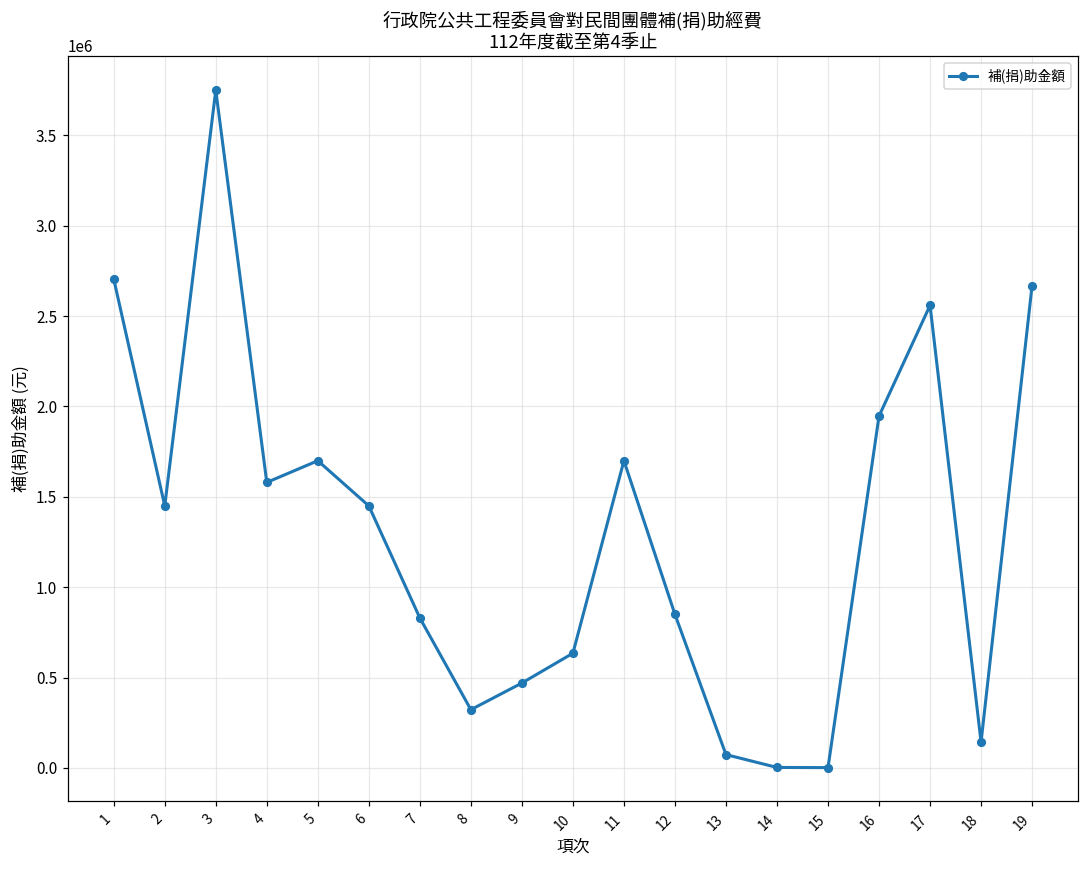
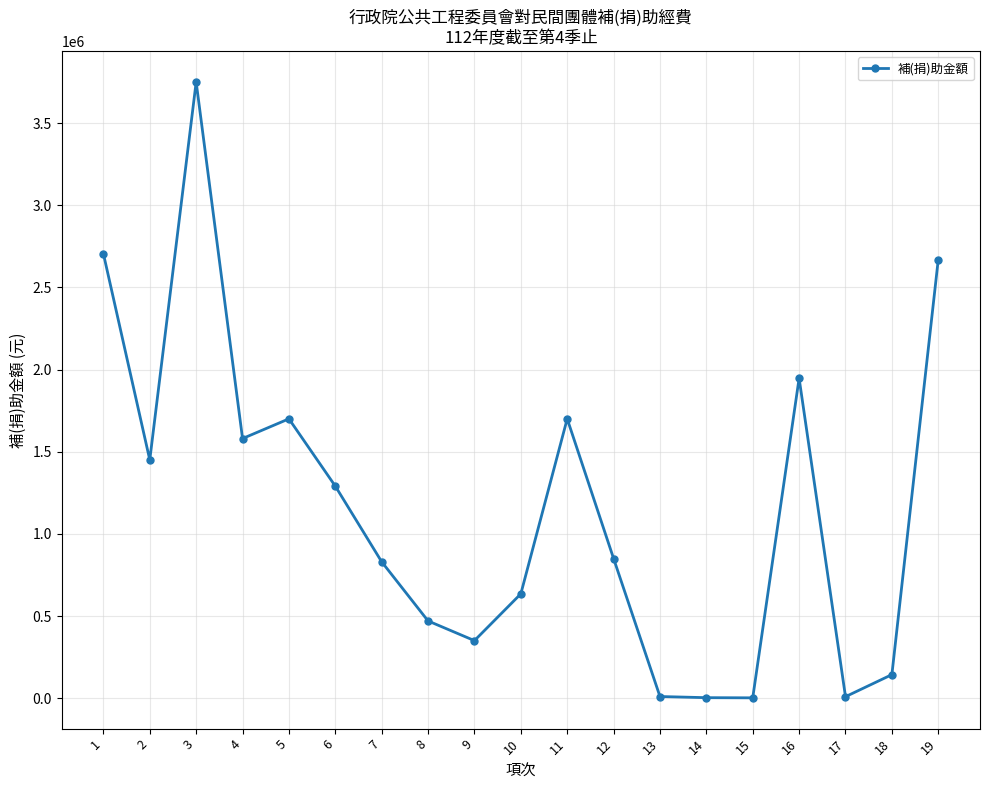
6: 1450000 -> 1290000
8: 320000 -> 470000
9: 470000 -> 350000
13: 70000 -> 10000
17: 2560000 -> 10000
